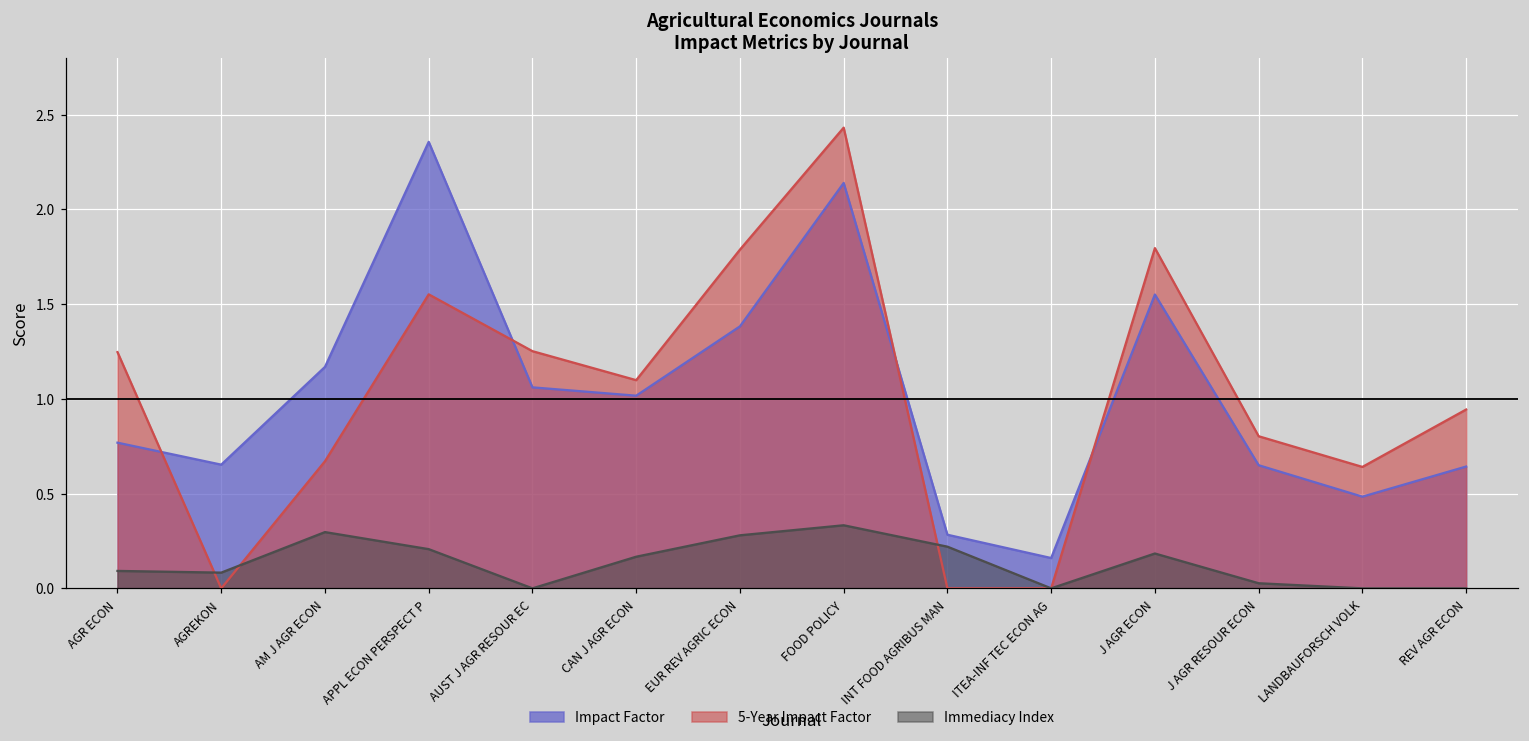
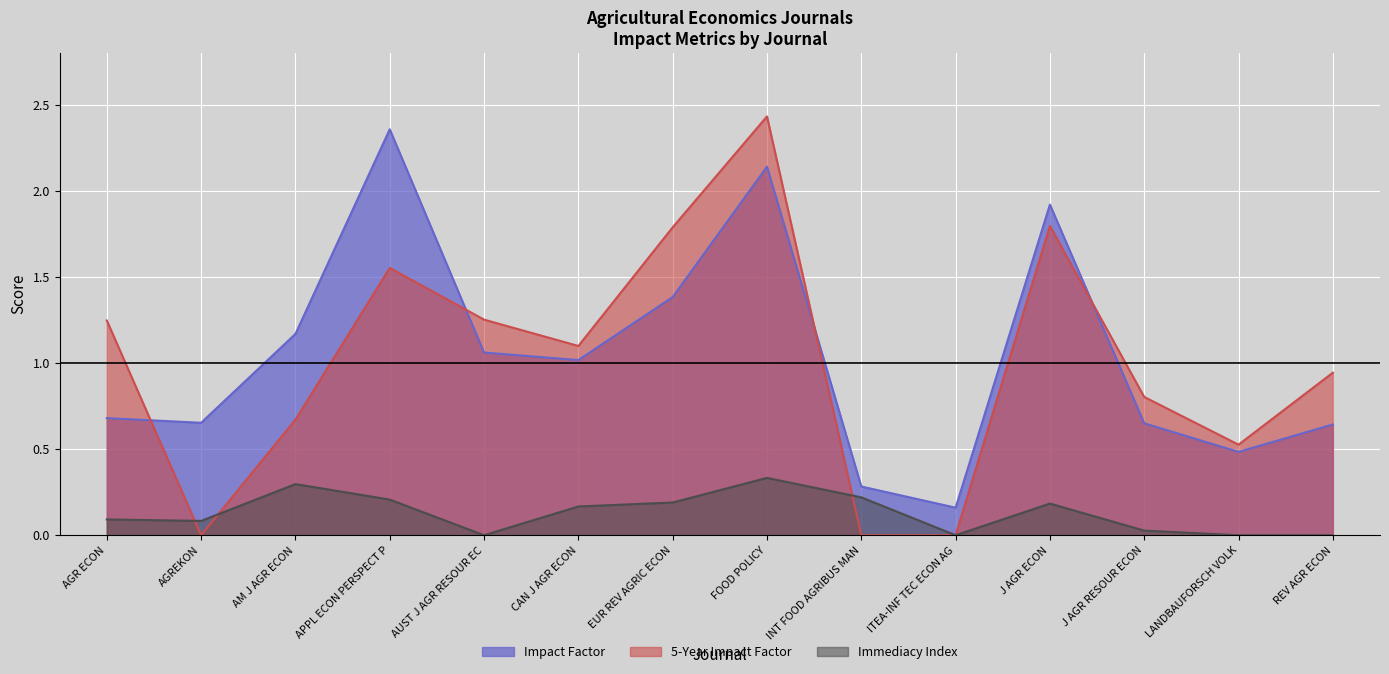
Impact Factor, AGR ECON: 0.77 -> 0.68
Immediacy Index, EUR REV AGRIC ECON: 0.28 -> 0.19
Impact Factor, J AGR ECON: 1.55 -> 1.92
5-Year Impact Factor, LANDBAUFORSCH VOLK: 0.64 -> 0.53
